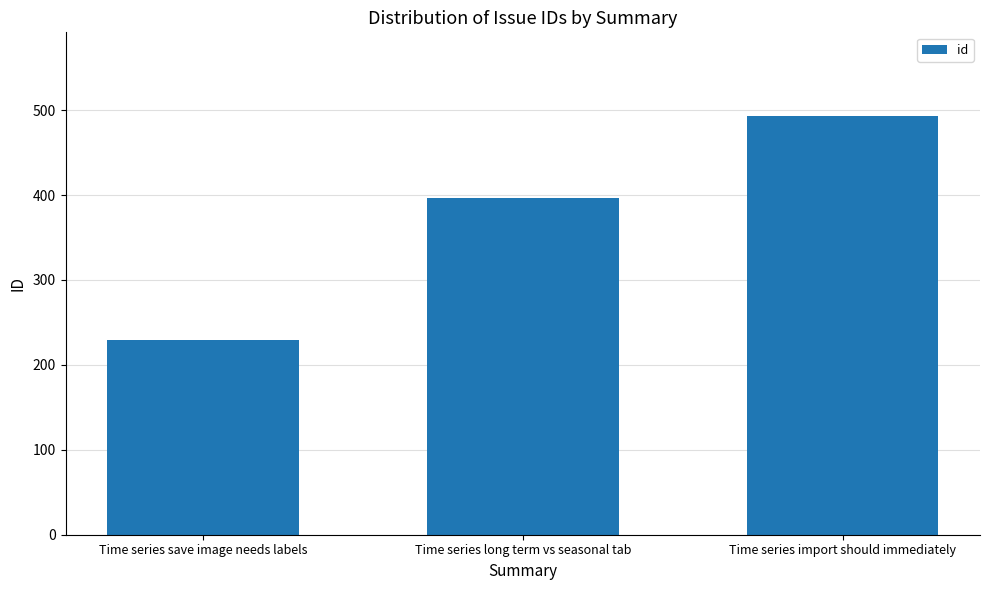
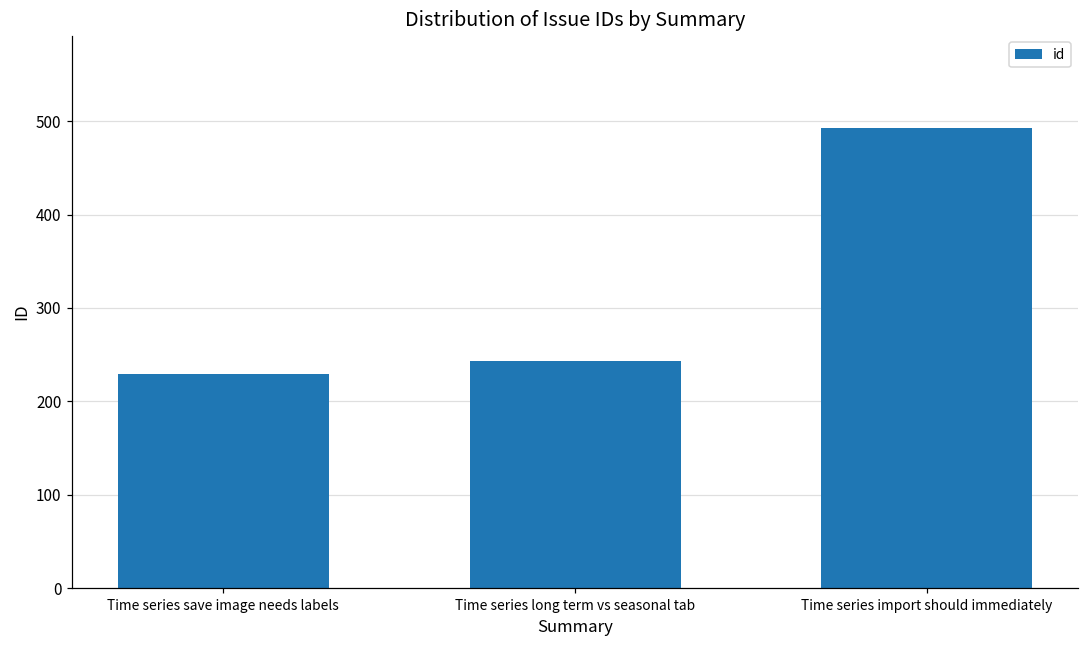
Time series long term vs seasonal tab: 400 -> 240
